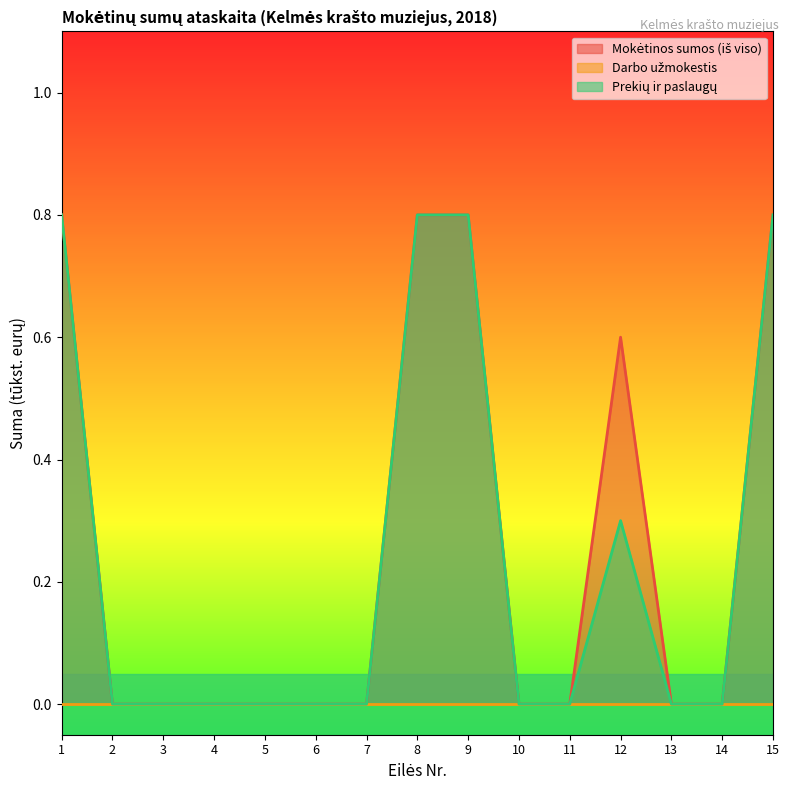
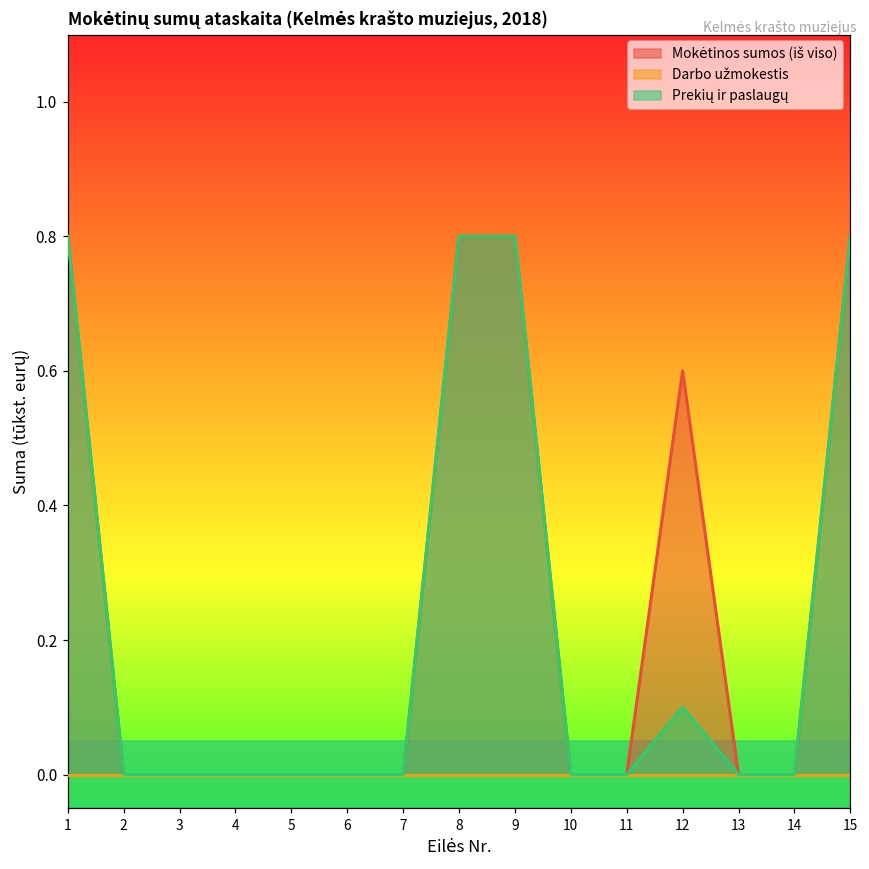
Prekių ir paslaugų, 12: 0.3 -> 0.1
